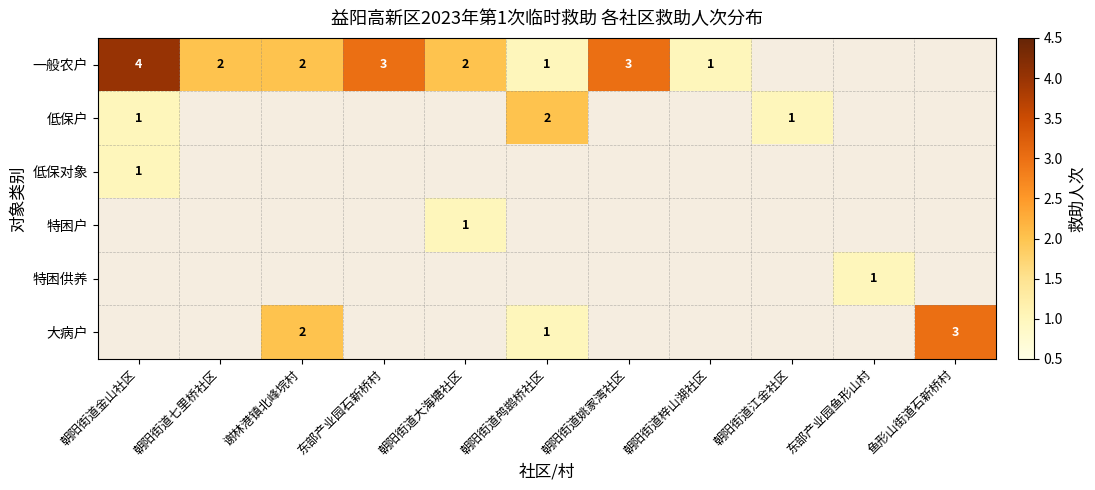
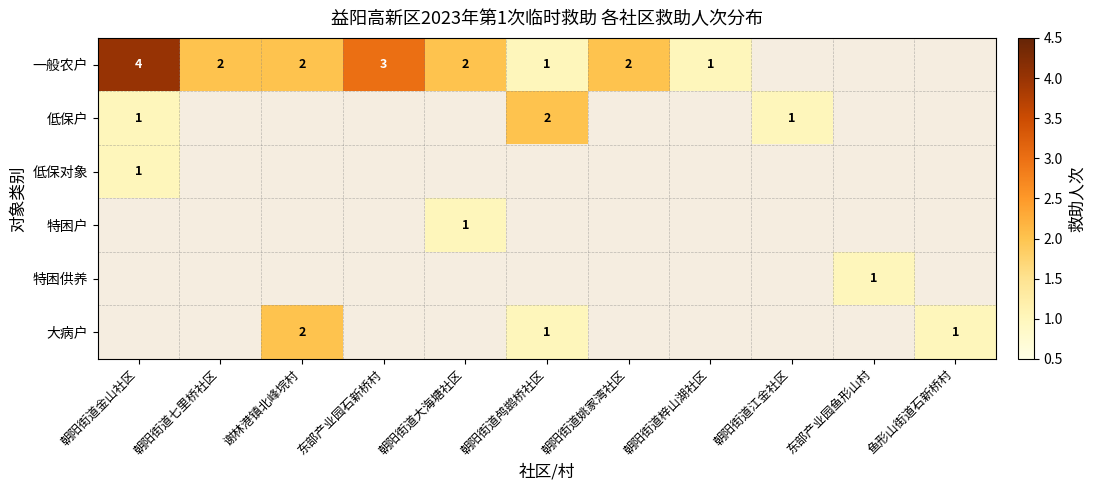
一般农户, 朝阳街道姚家湾社区: 3 -> 2
大病户, 鱼形山街道石新桥村: 3 -> 1
